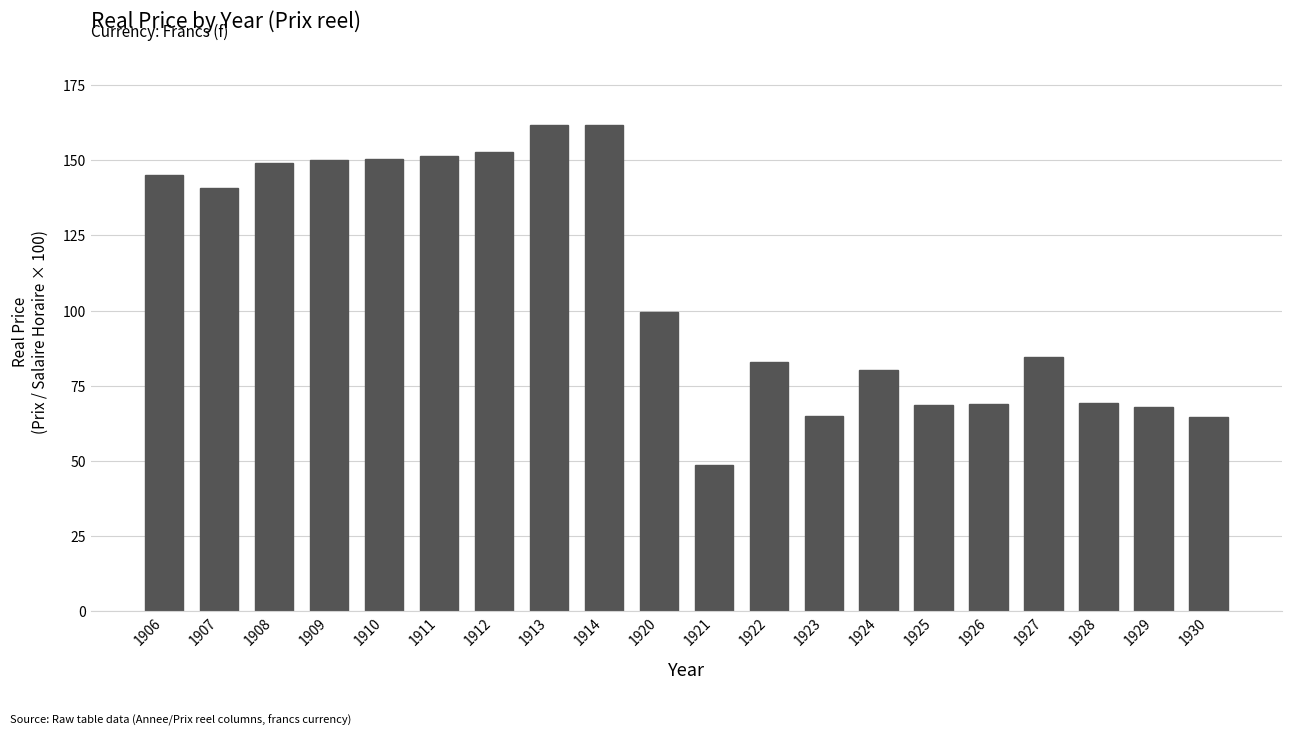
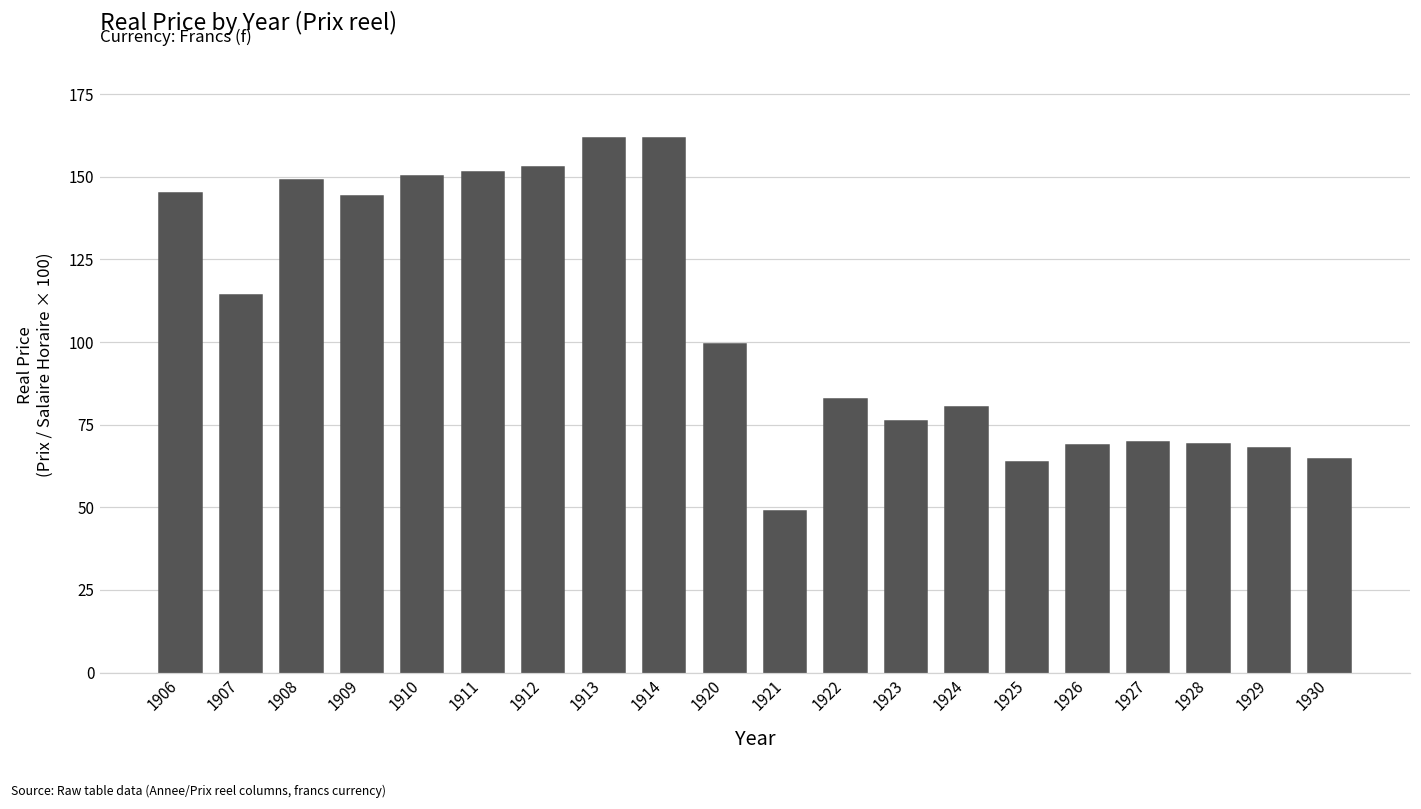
1907: 141 -> 114
1909: 150 -> 144
1923: 65 -> 76
1925: 68 -> 64
1927: 84 -> 70
